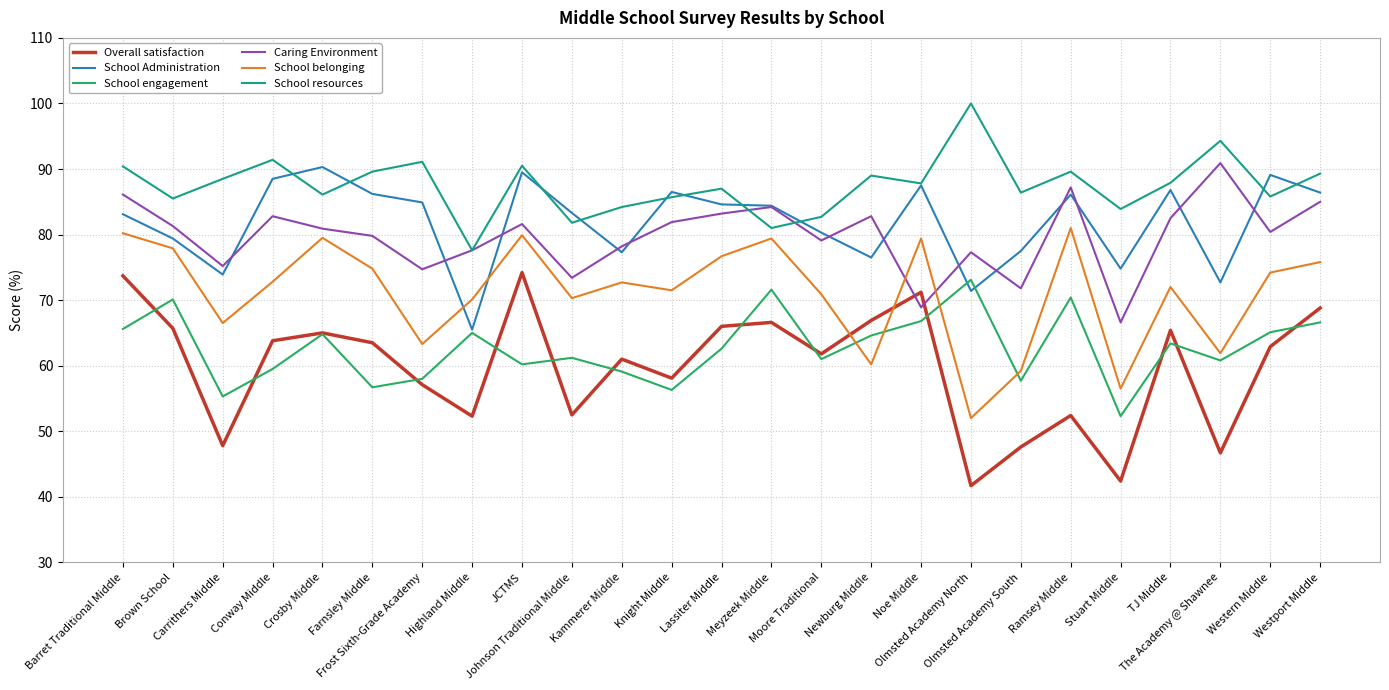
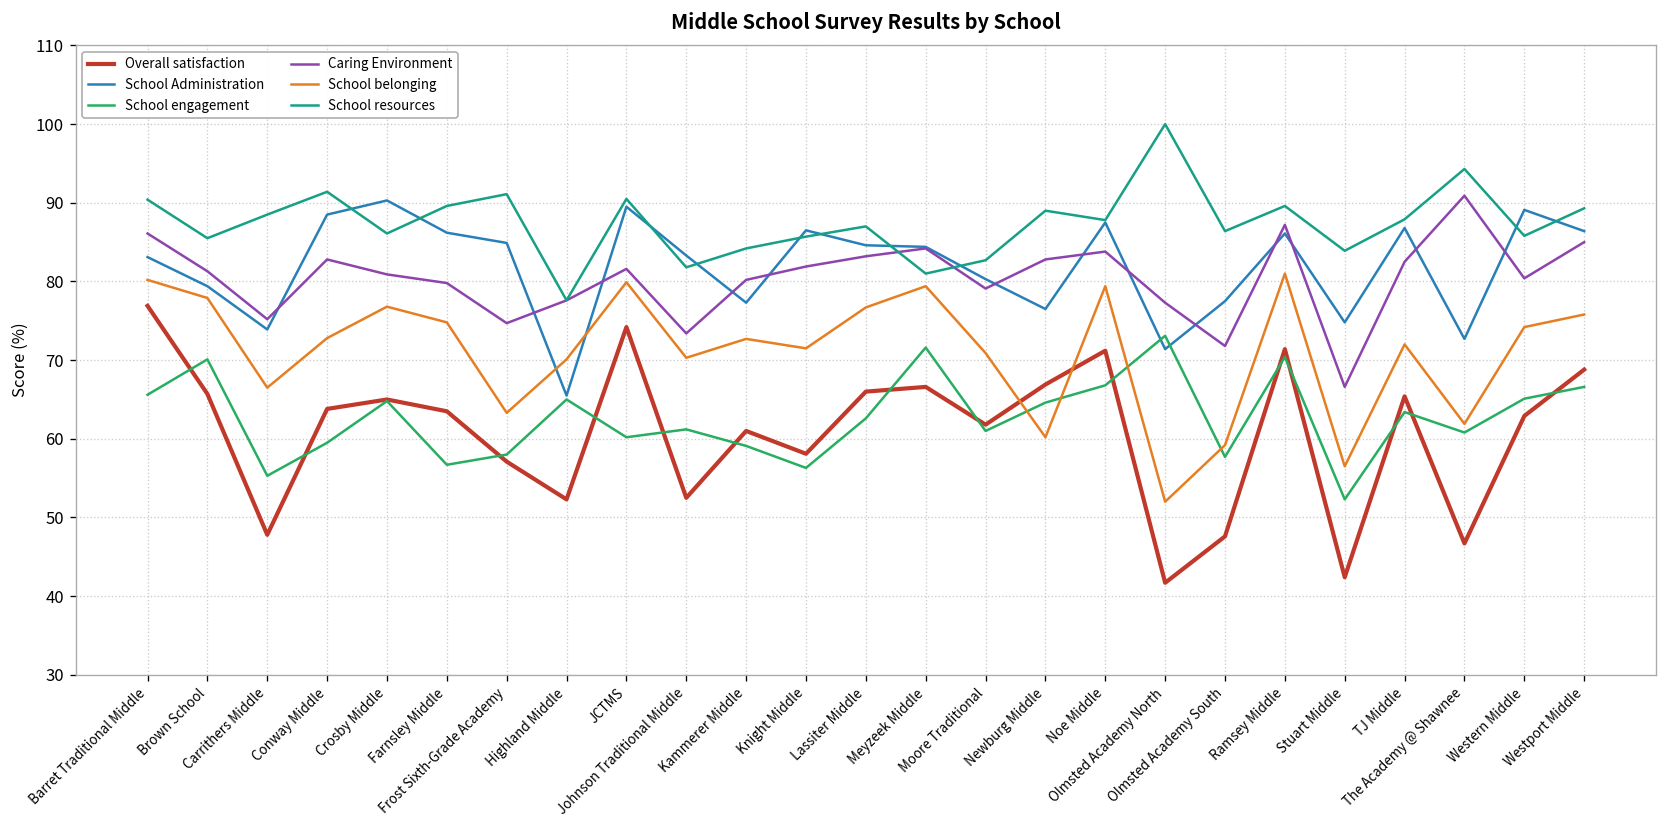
Overall satisfaction, Barret Traditional Middle: 74 -> 77
School belonging, Crosby Middle: 80 -> 77
Caring Environment, Kammerer Middle: 78 -> 80
Caring Environment, Noe Middle: 69 -> 84
Overall satisfaction, Ramsey Middle: 52 -> 71
